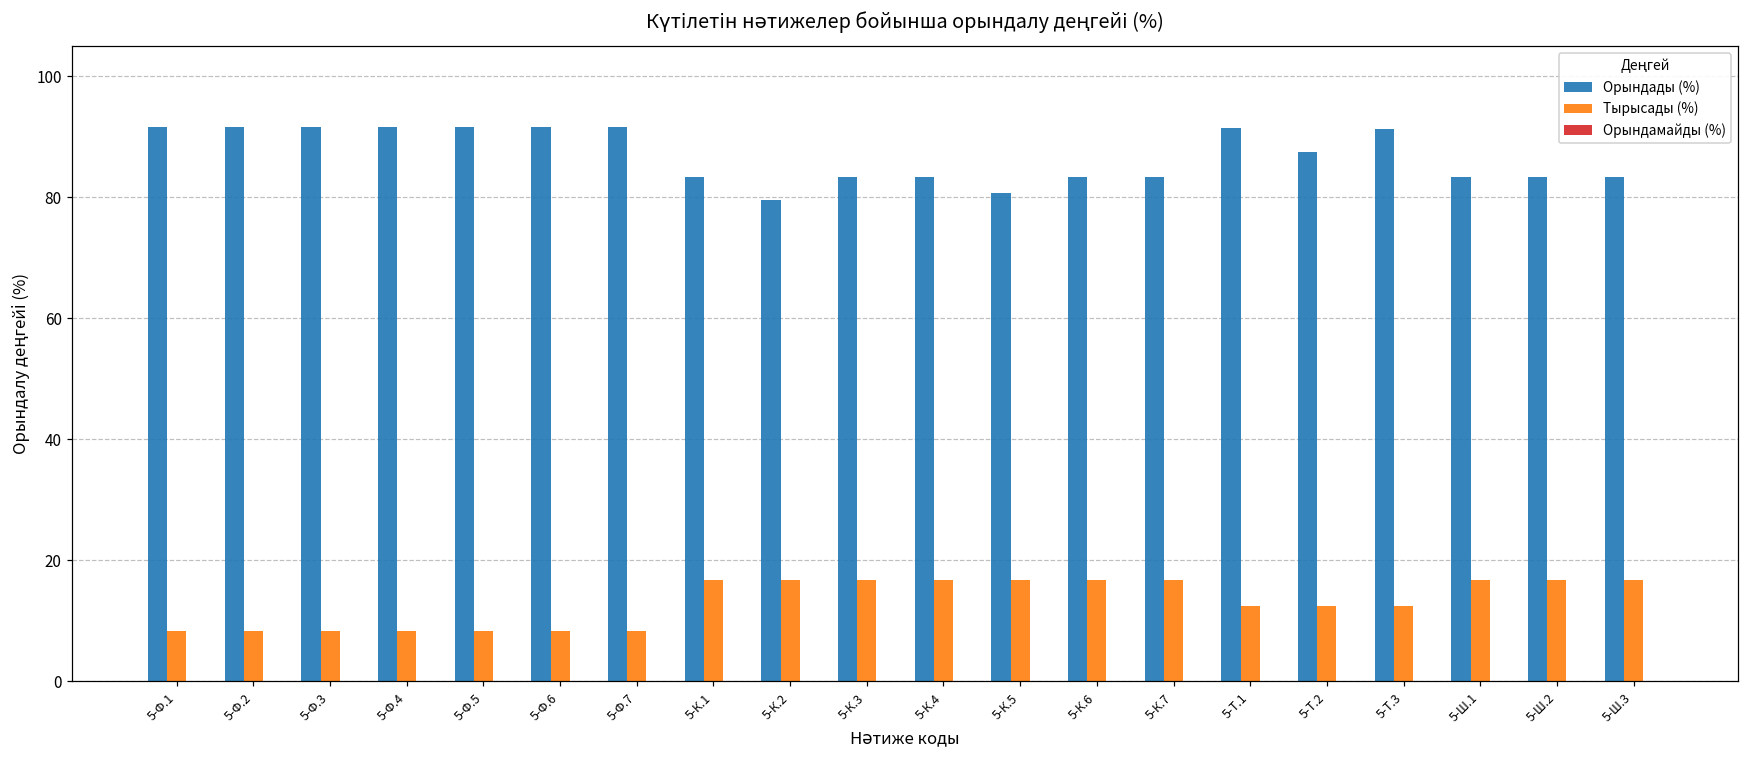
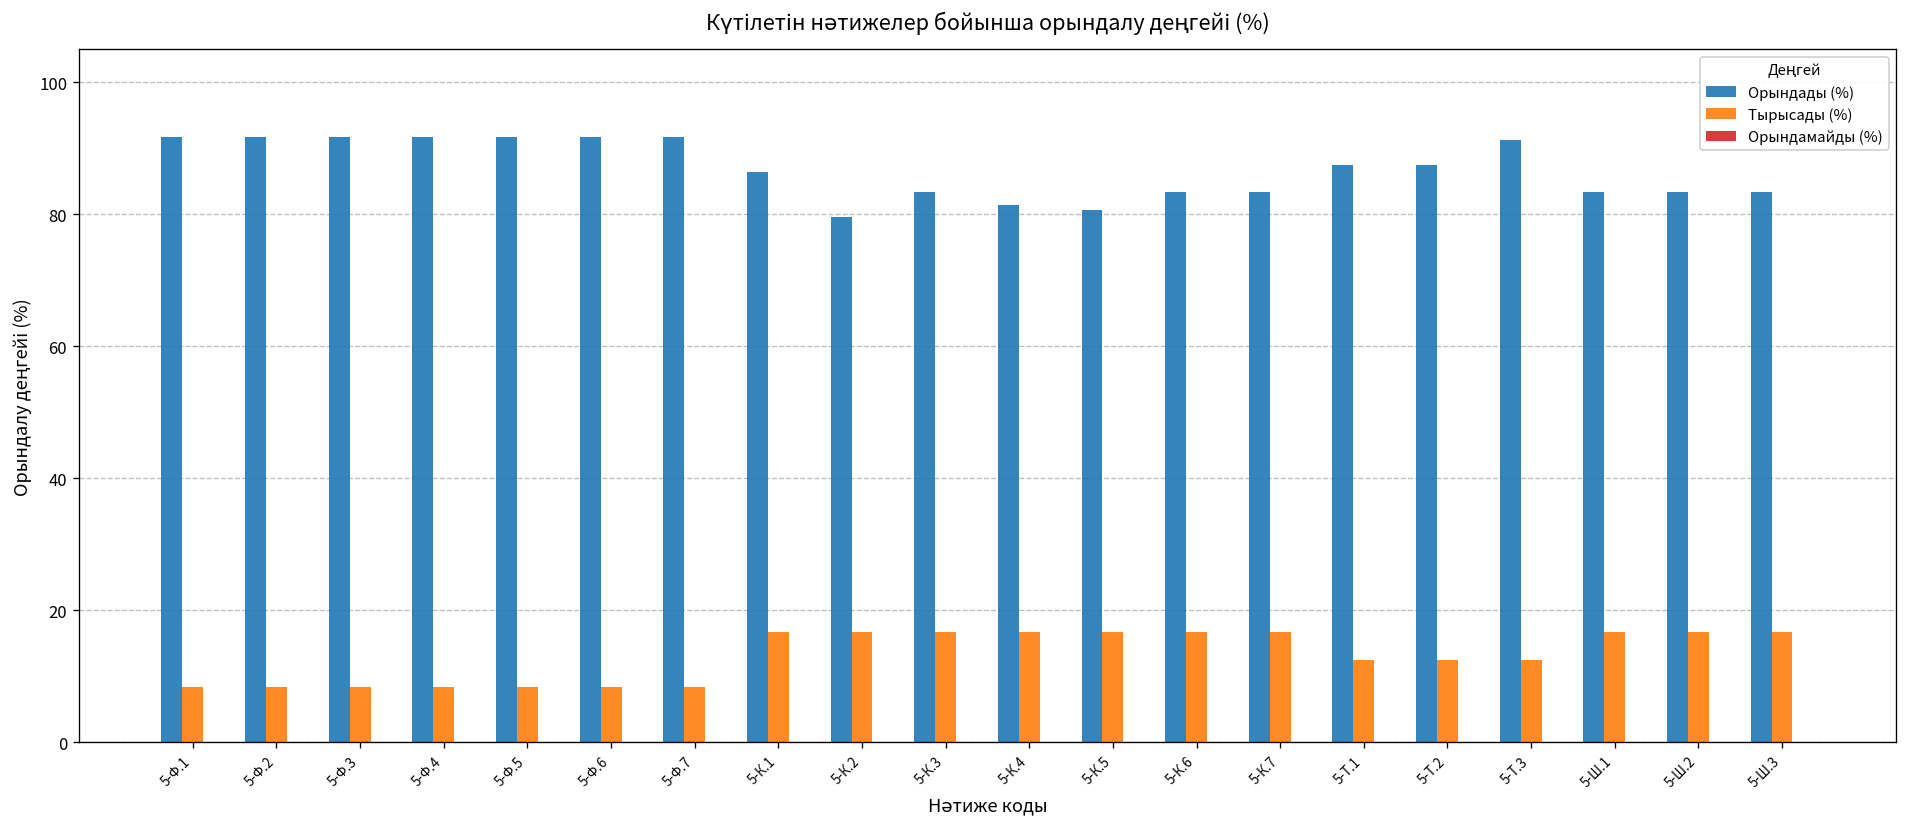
Орындады (%), 5-К.1: 83 -> 86
Орындады (%), 5-К.4: 83 -> 81
Орындады (%), 5-Т.1: 91 -> 88
